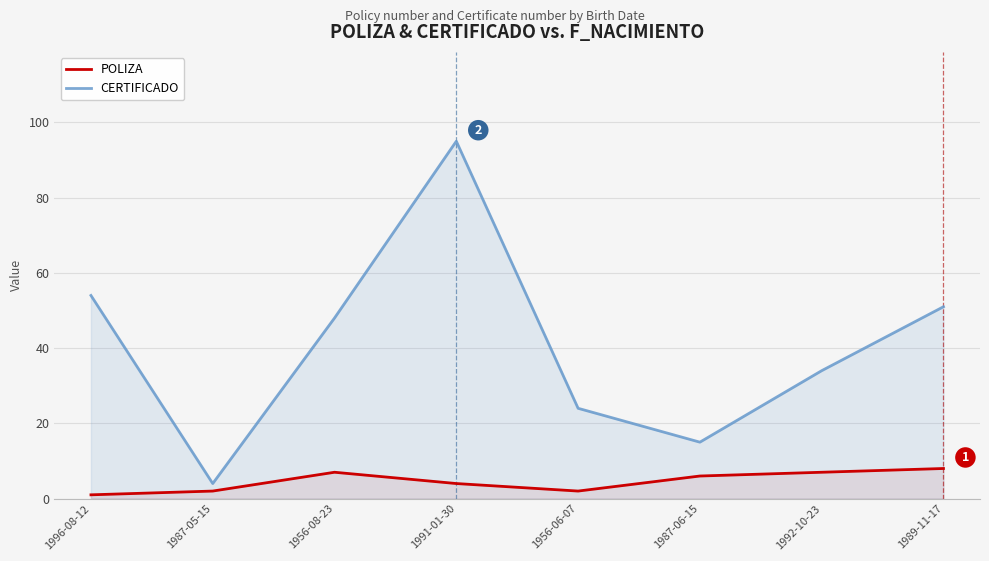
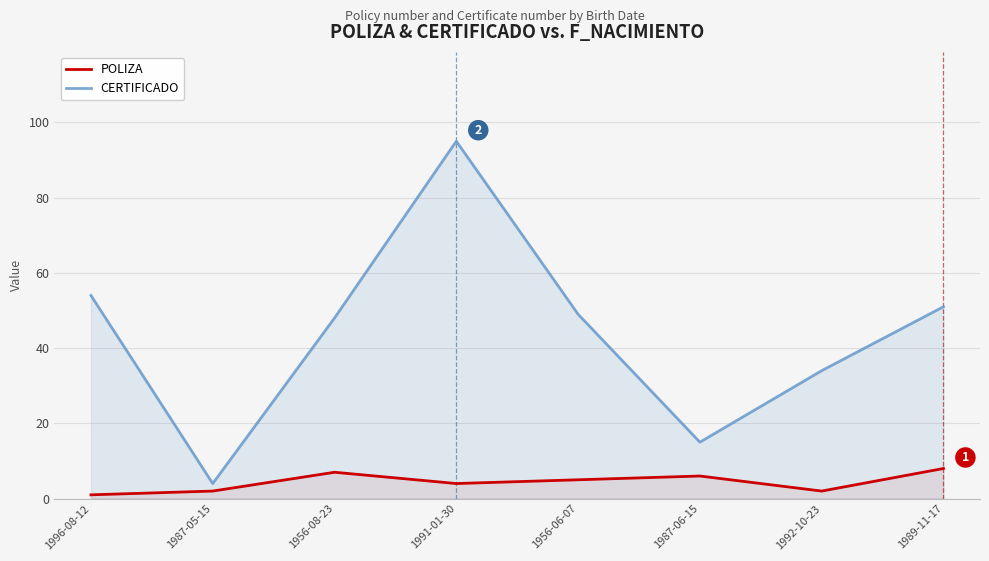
POLIZA, 1956-06-07: 2 -> 5
CERTIFICADO, 1956-06-07: 24 -> 49
POLIZA, 1992-10-23: 7 -> 2
